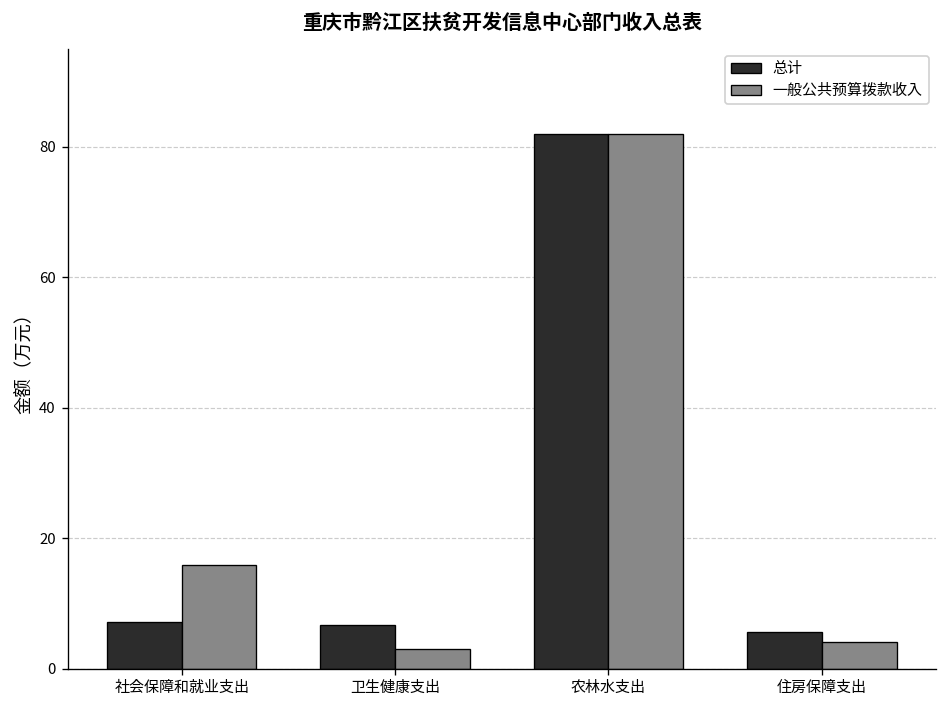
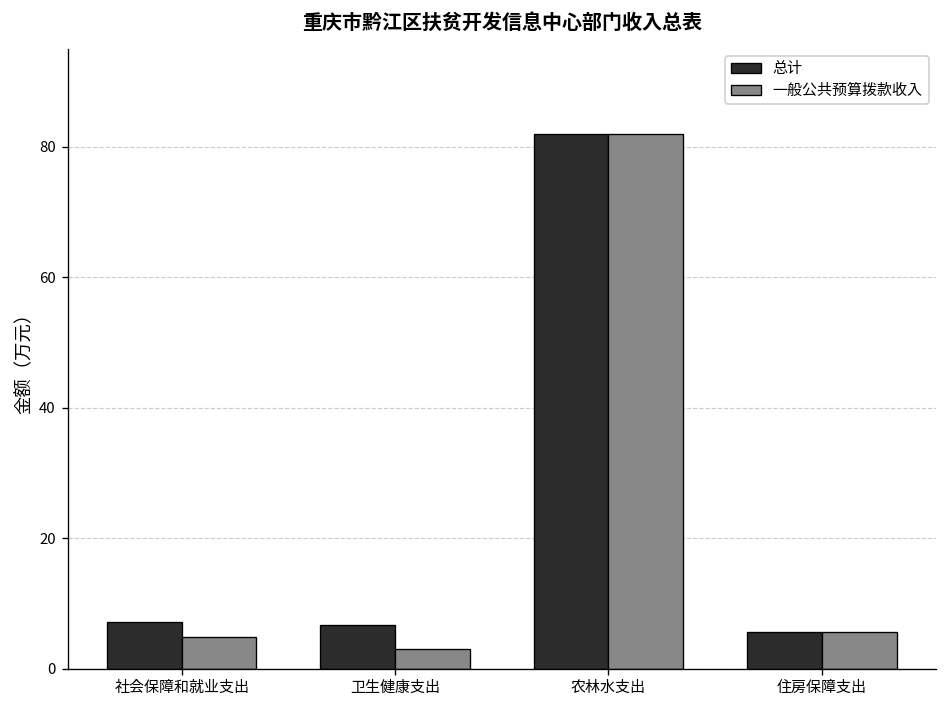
一般公共预算拨款收入, 社会保障和就业支出: 16 -> 5
一般公共预算拨款收入, 住房保障支出: 4 -> 6
